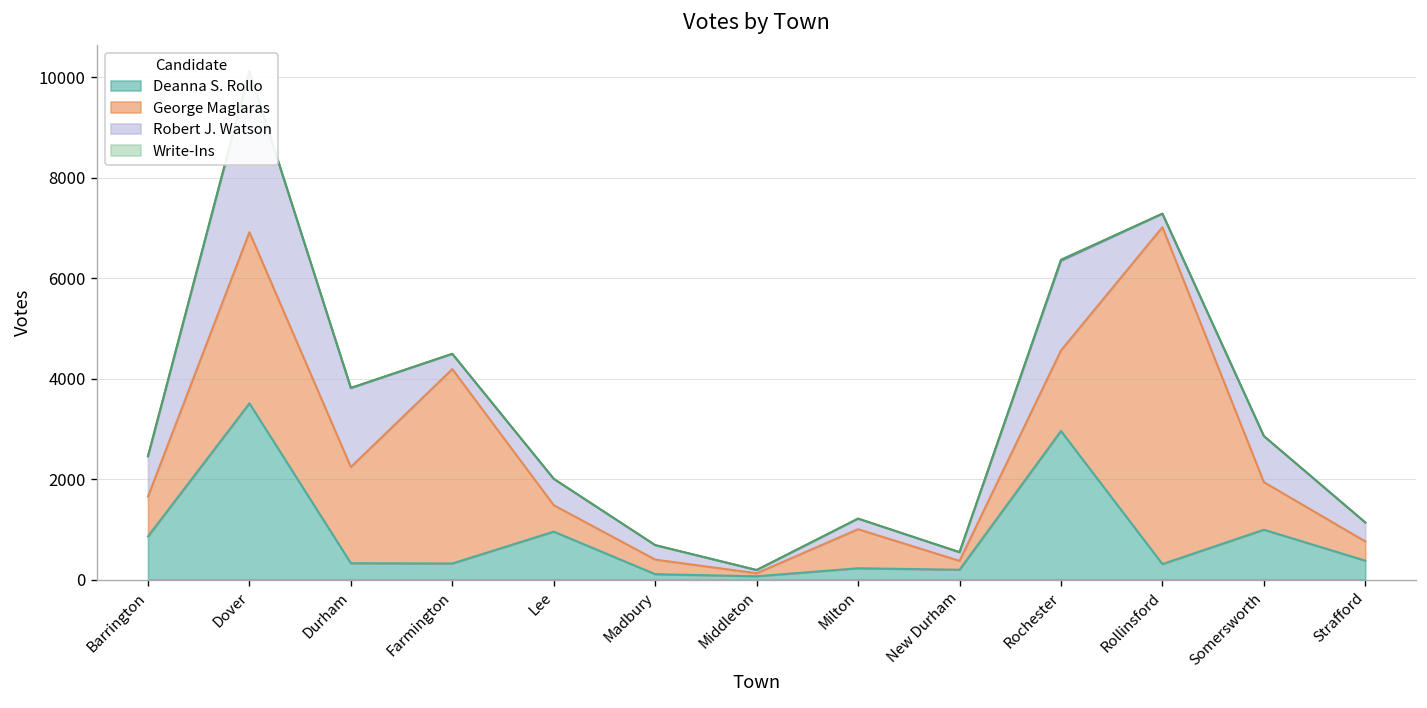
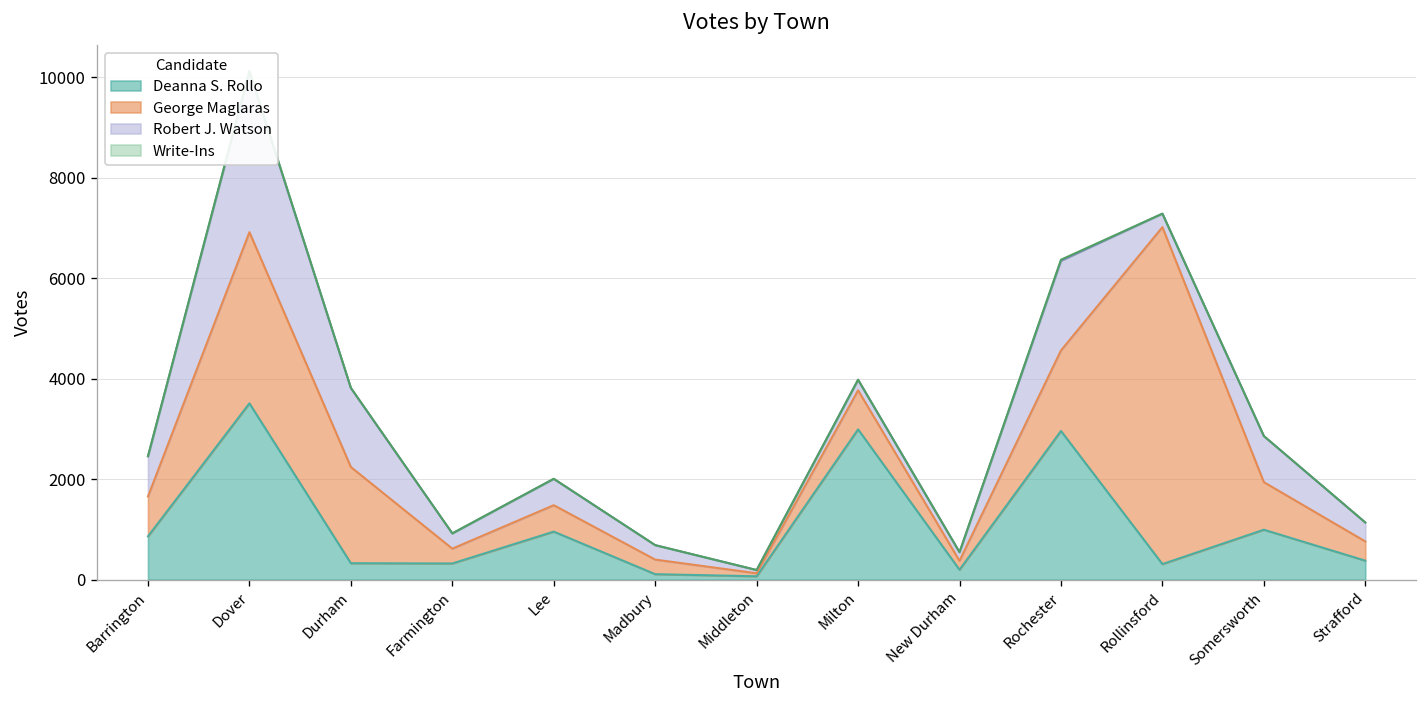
George Maglaras, Farmington: 3900 -> 300
Deanna S. Rollo, Milton: 200 -> 3000
